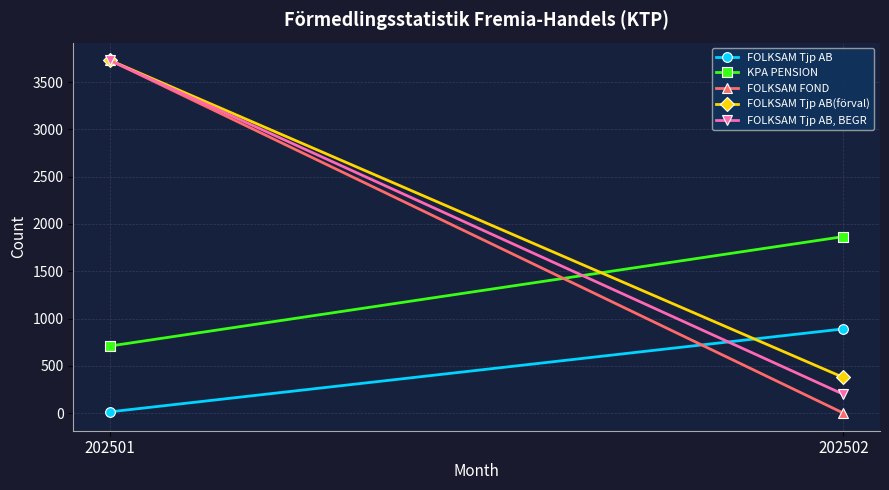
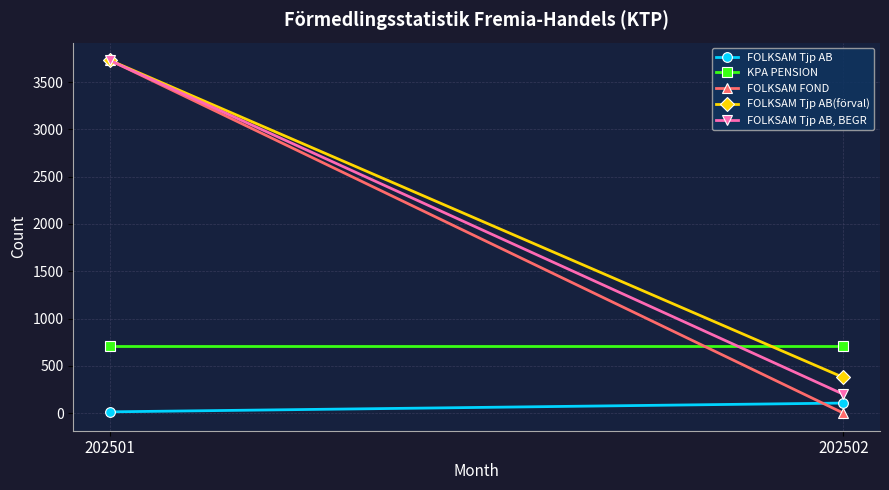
FOLKSAM Tjp AB, 202502: 900 -> 100
KPA PENSION, 202502: 1900 -> 700
